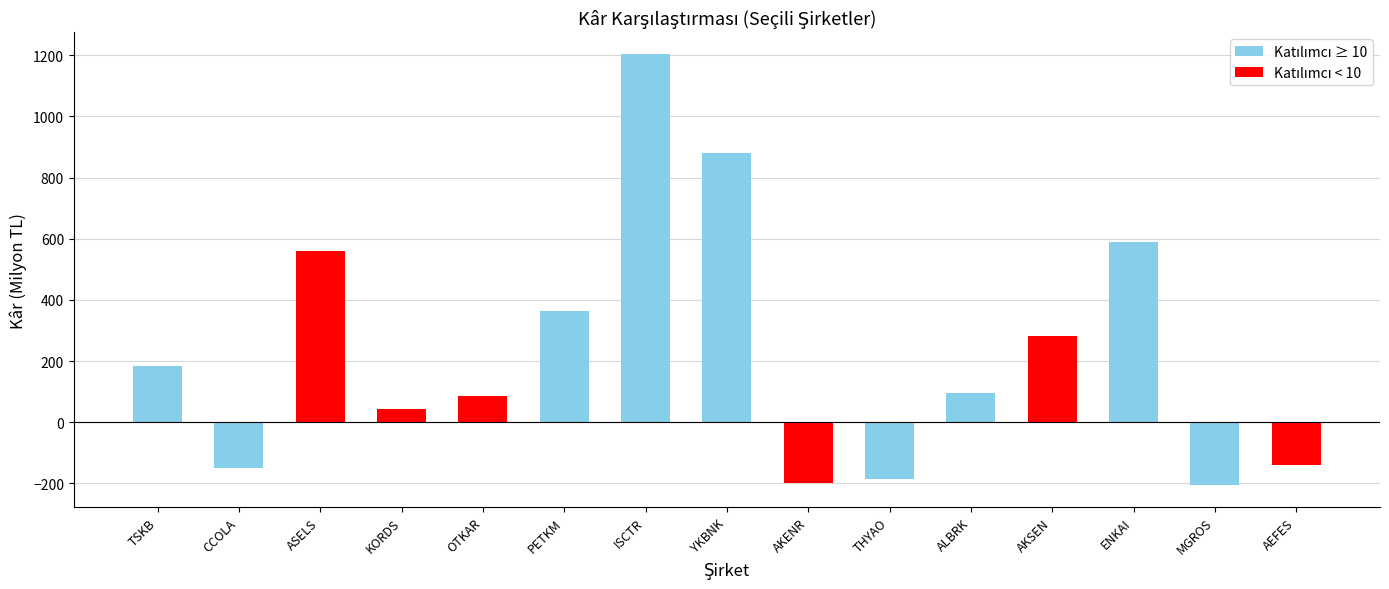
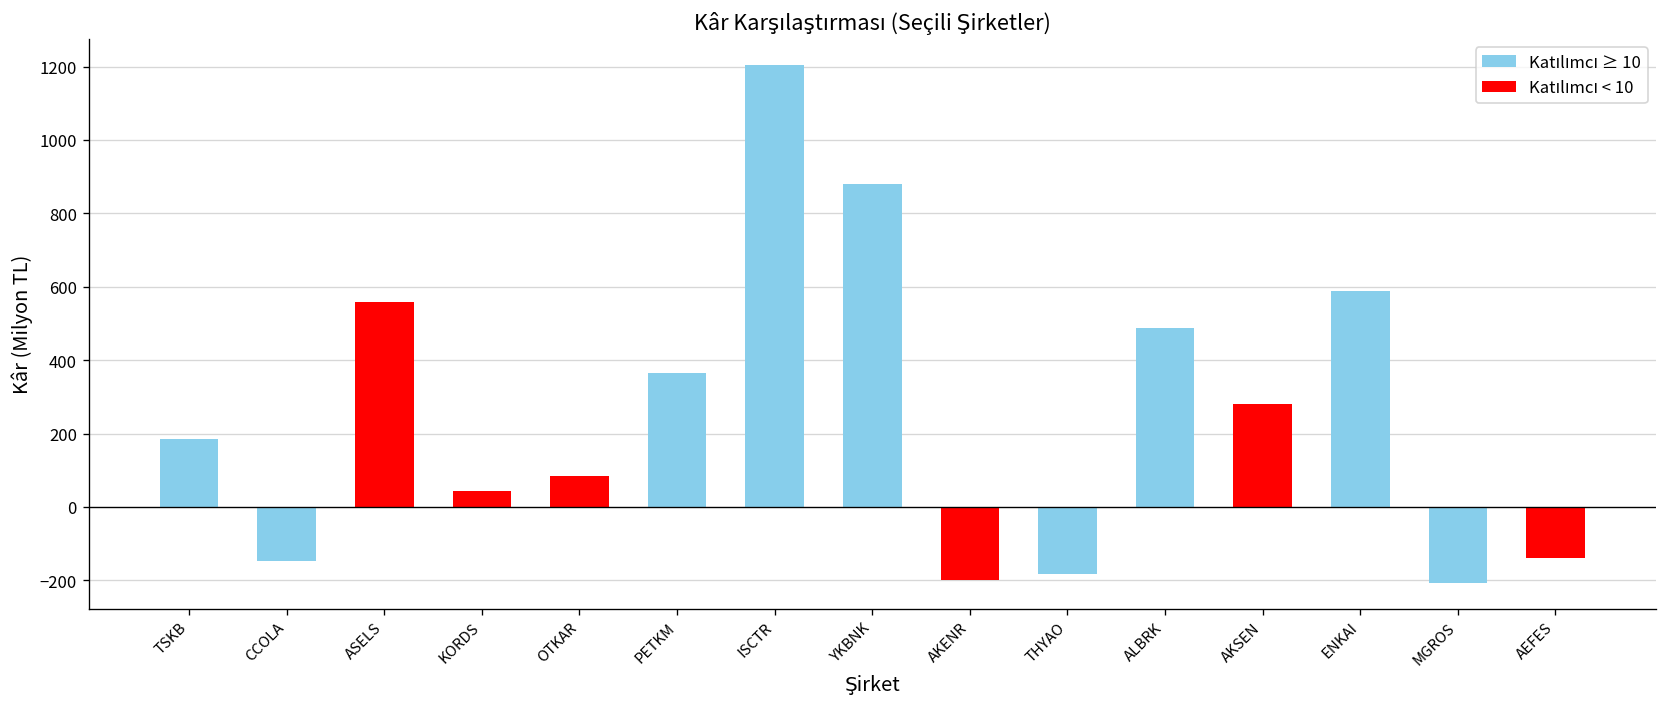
ALBRK: 100 -> 490
